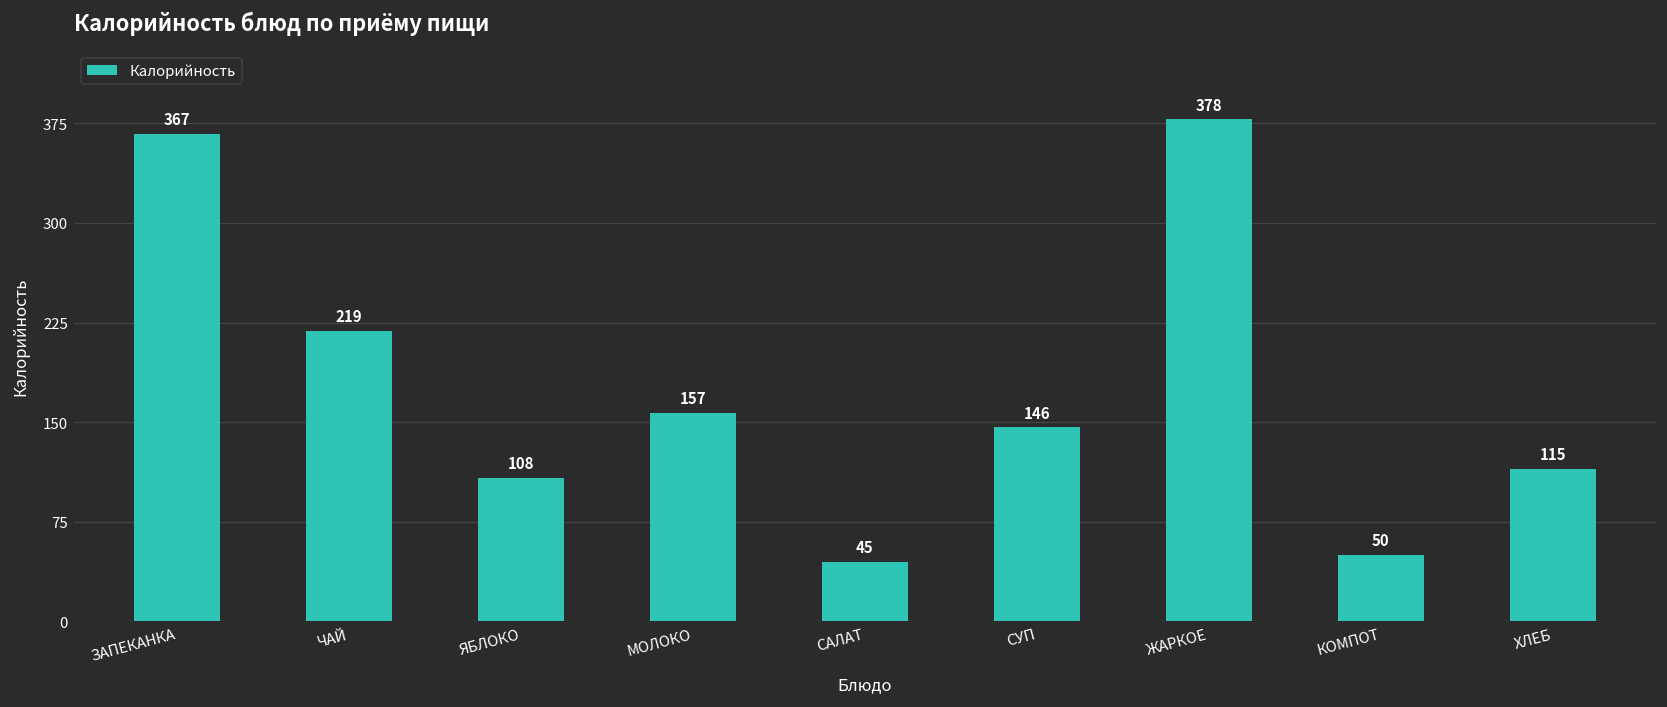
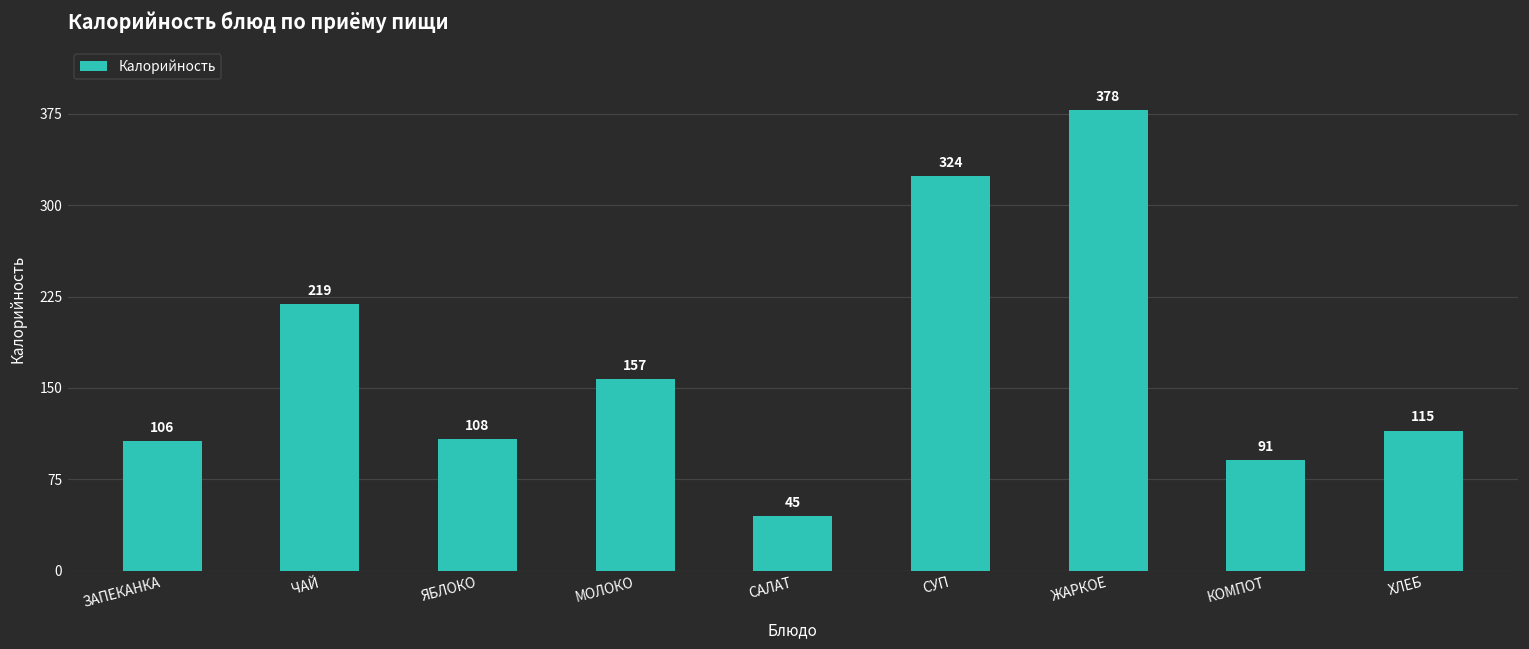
ЗАПЕКАНКА: 367 -> 106
СУП: 146 -> 324
КОМПОТ: 50 -> 91
